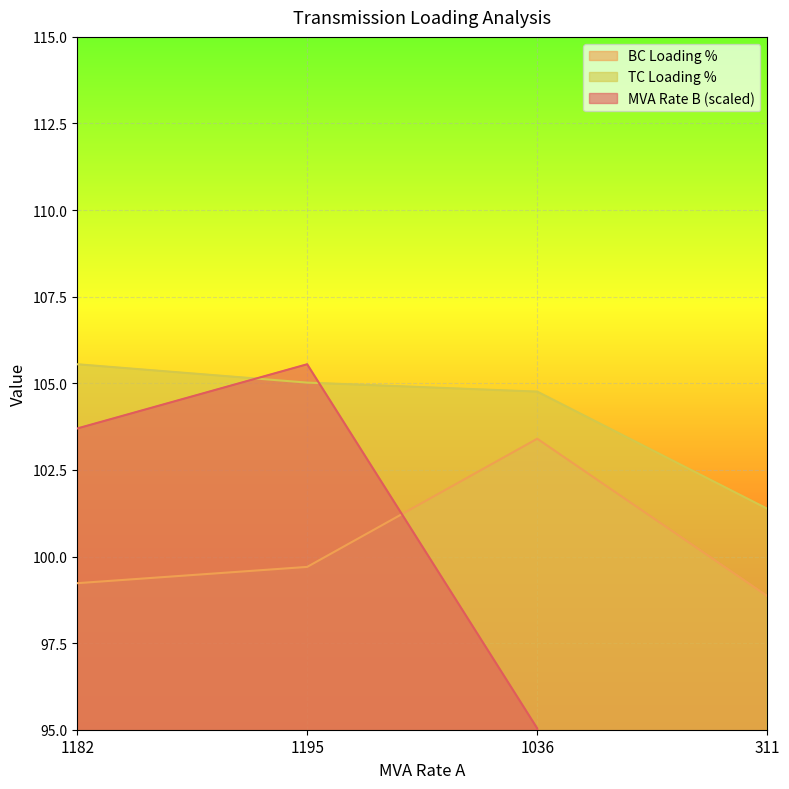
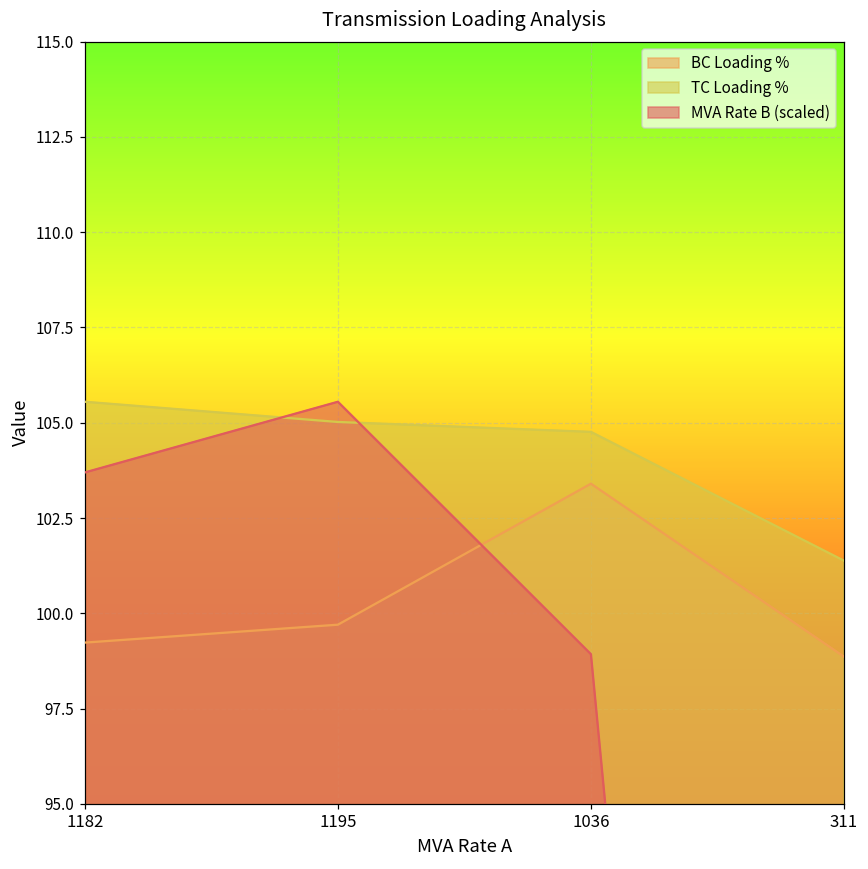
MVA Rate B (scaled), 1036: 95.0 -> 98.9
